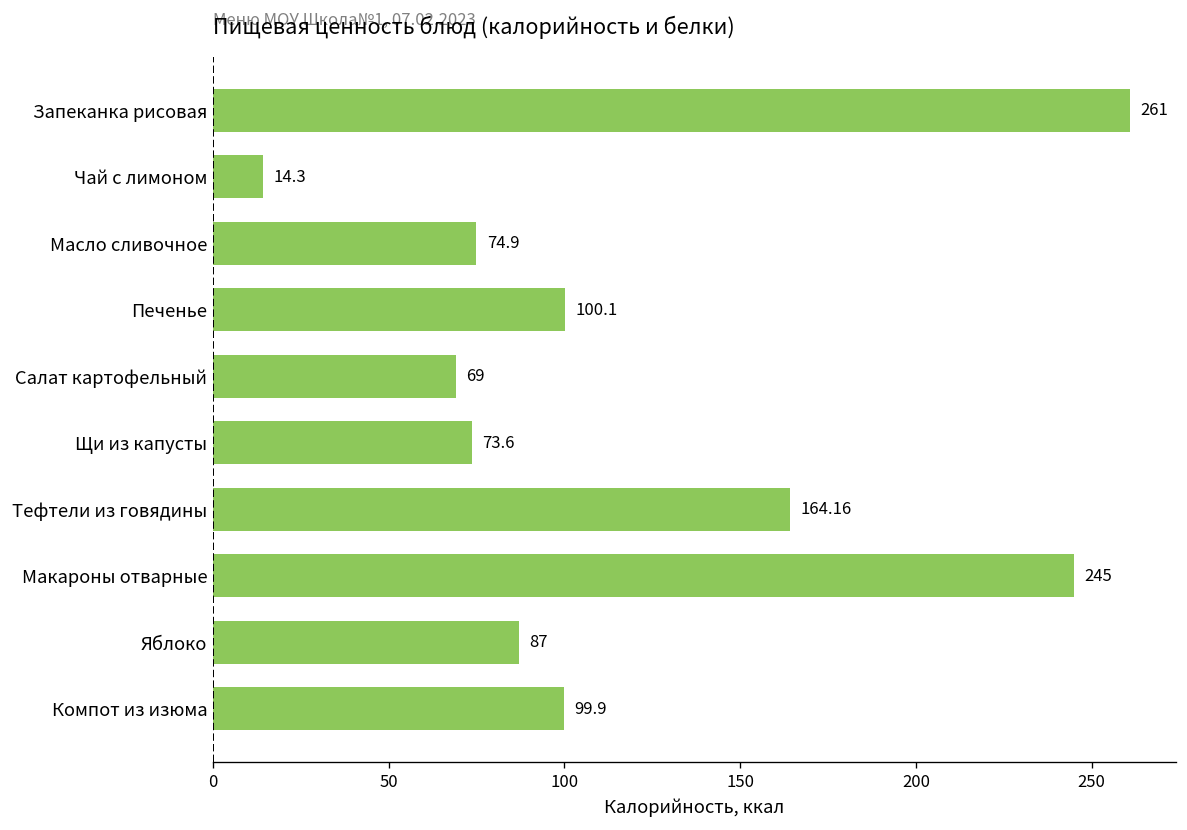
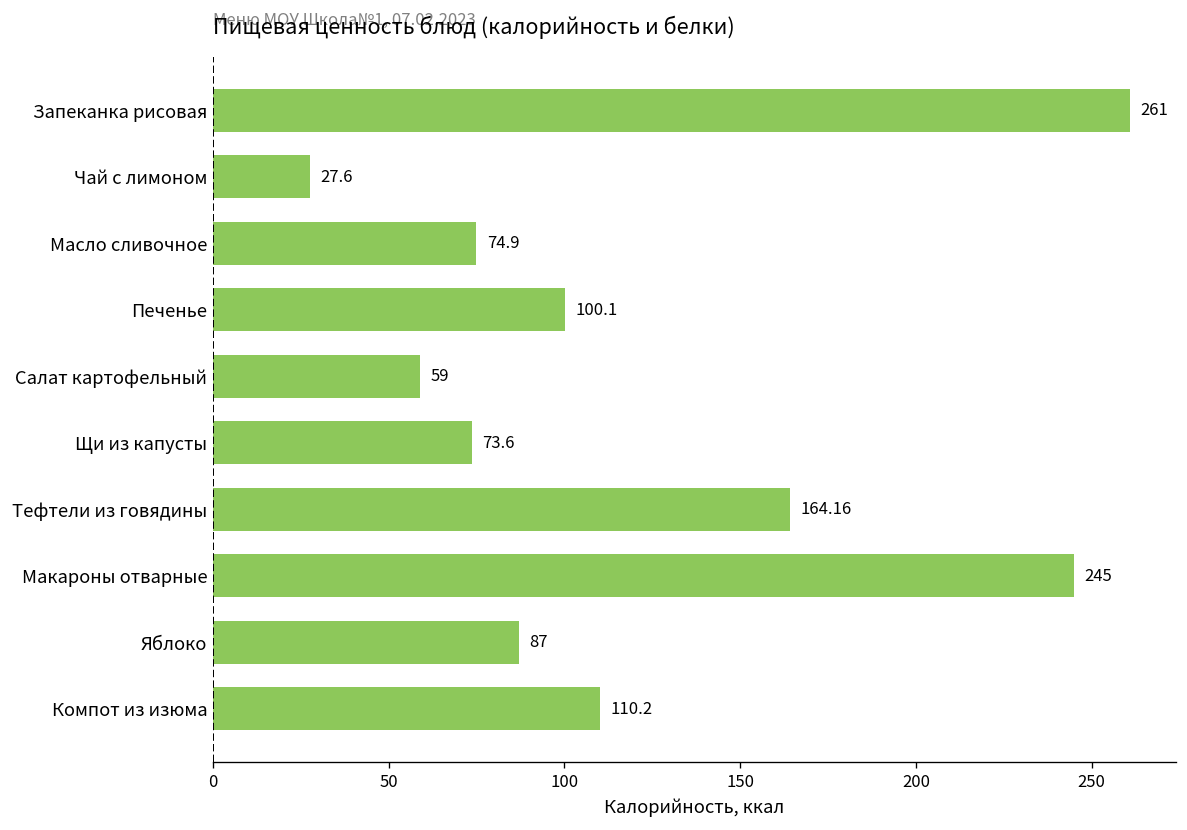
Чай с лимоном: 14.3 -> 27.6
Салат картофельный: 69 -> 59
Компот из изюма: 99.9 -> 110.2
